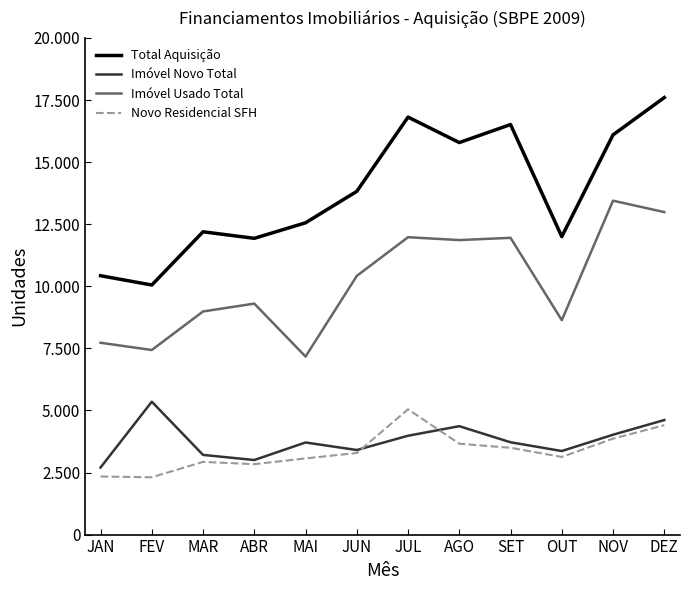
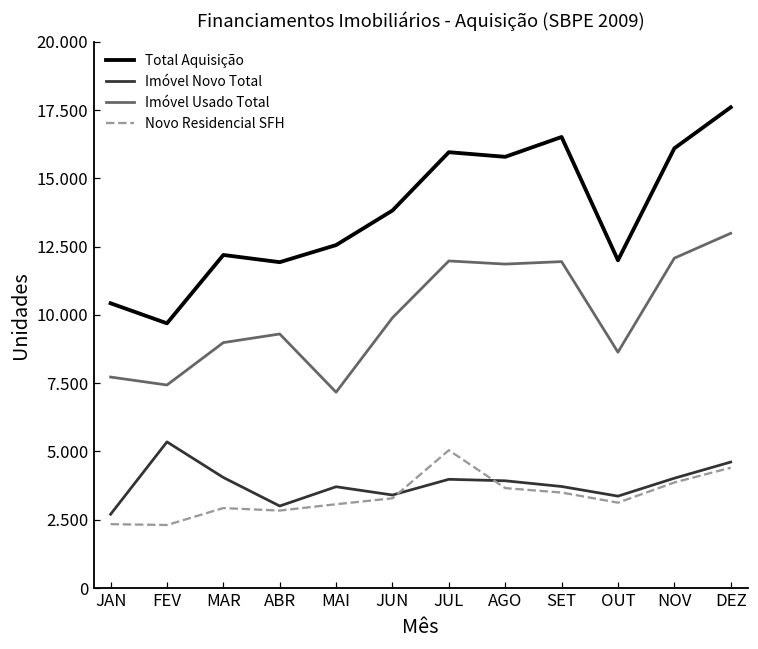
Total Aquisição, FEV: 10.1 -> 9.7
Imóvel Novo Total, MAR: 3.2 -> 4.0
Imóvel Usado Total, JUN: 10.4 -> 9.9
Total Aquisição, JUL: 16.8 -> 16.0
Imóvel Novo Total, AGO: 4.4 -> 3.9
Imóvel Usado Total, NOV: 13.4 -> 12.1
